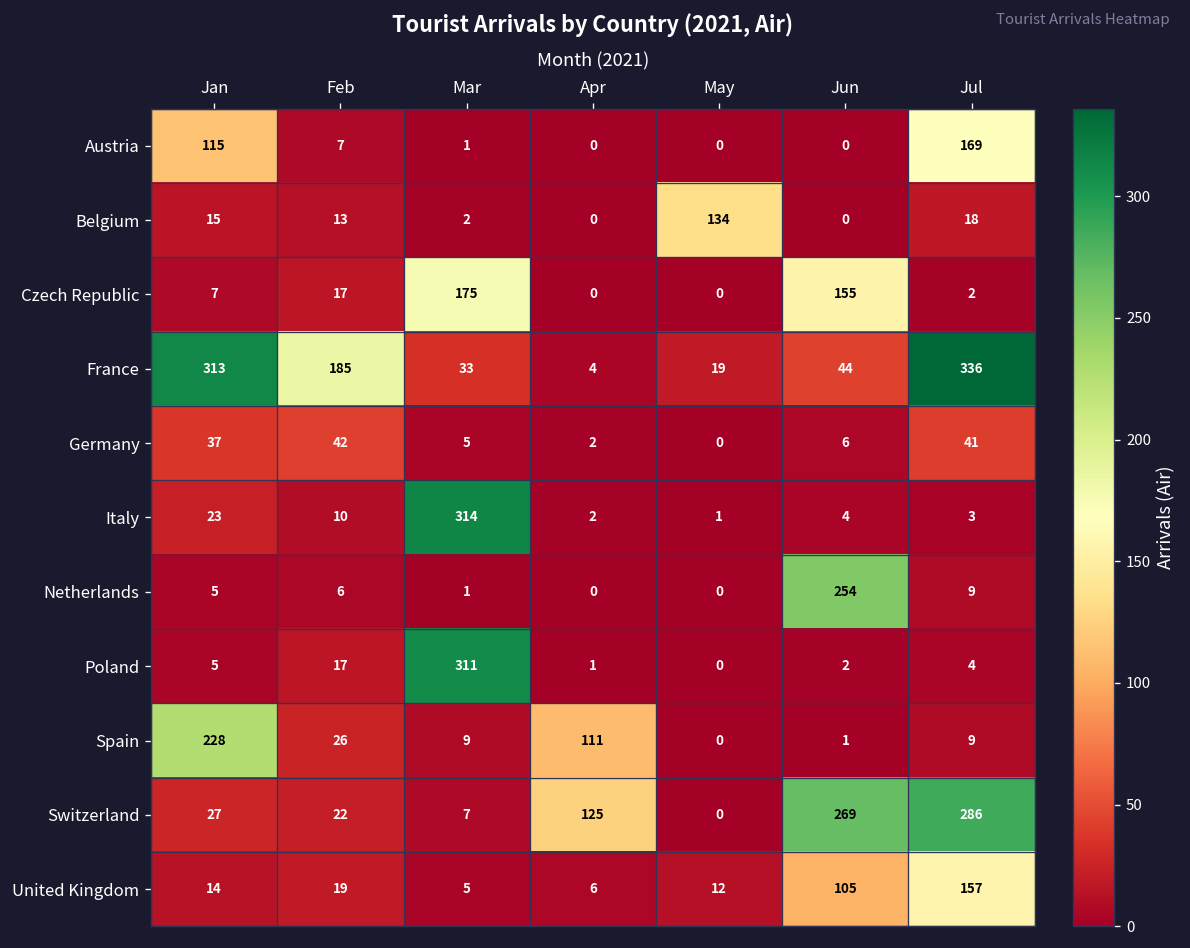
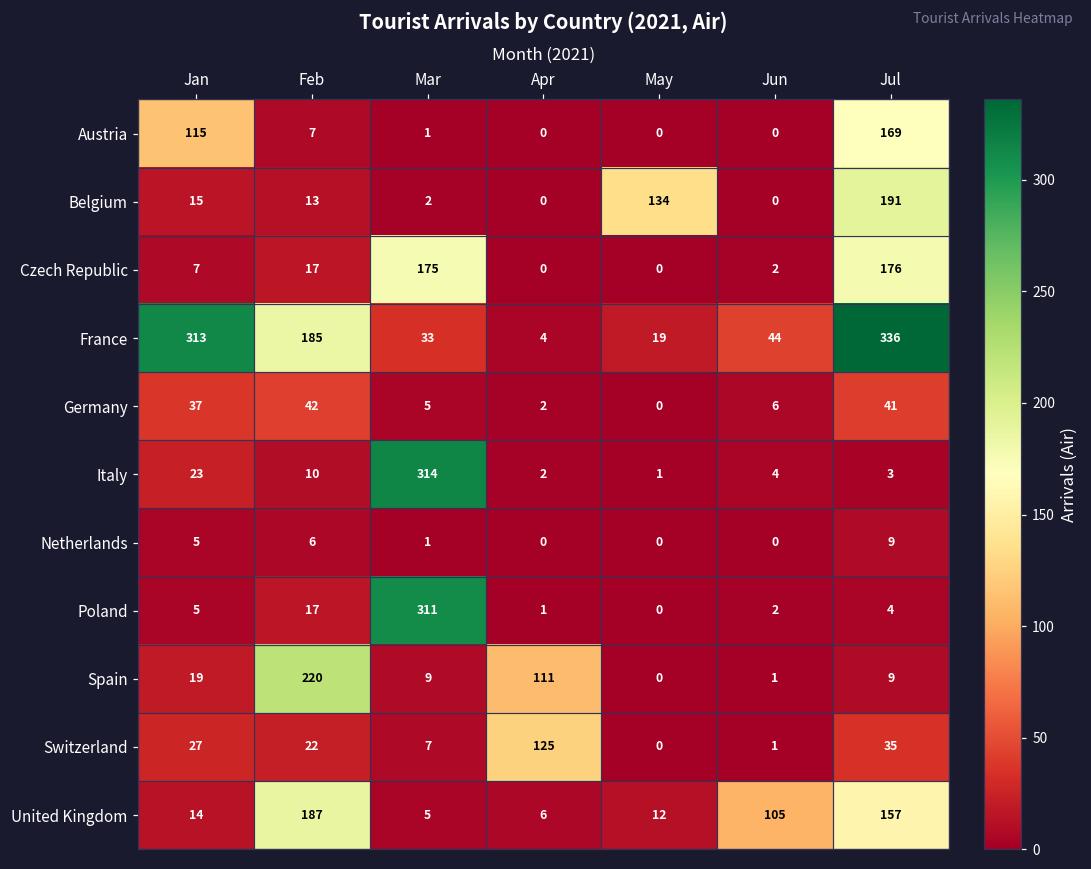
Belgium, Jul: 18 -> 191
Czech Republic, Jun: 155 -> 2
Czech Republic, Jul: 2 -> 176
Netherlands, Jun: 254 -> 0
Spain, Jan: 228 -> 19
Spain, Feb: 26 -> 220
Switzerland, Jun: 269 -> 1
Switzerland, Jul: 286 -> 35
United Kingdom, Feb: 19 -> 187
